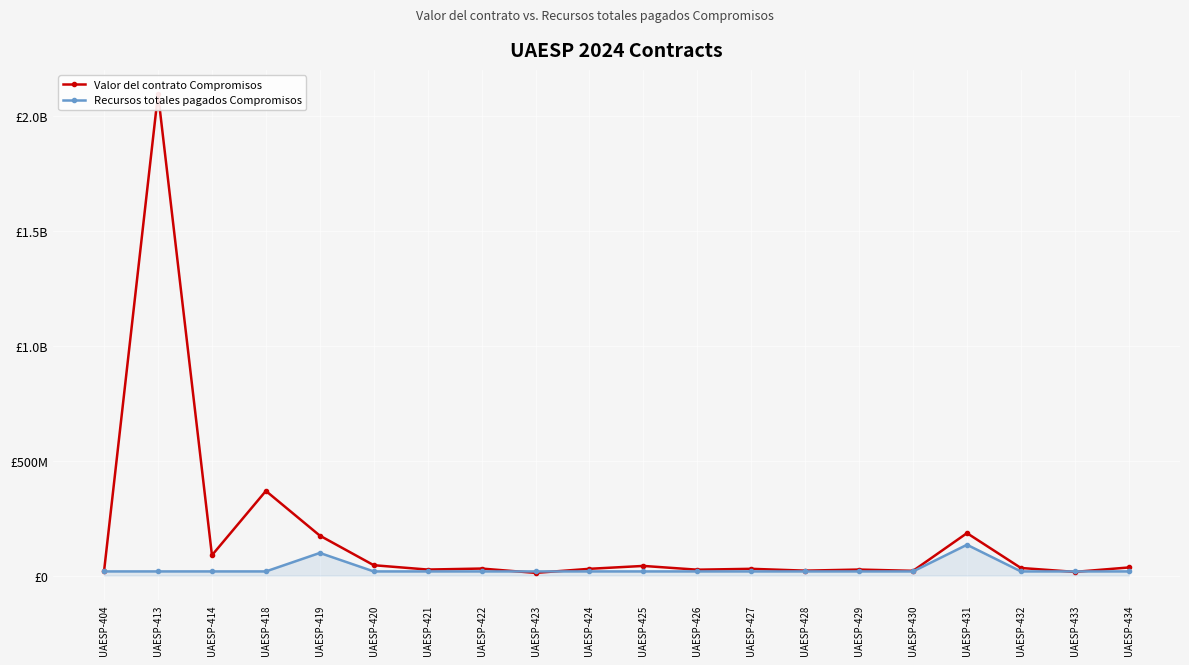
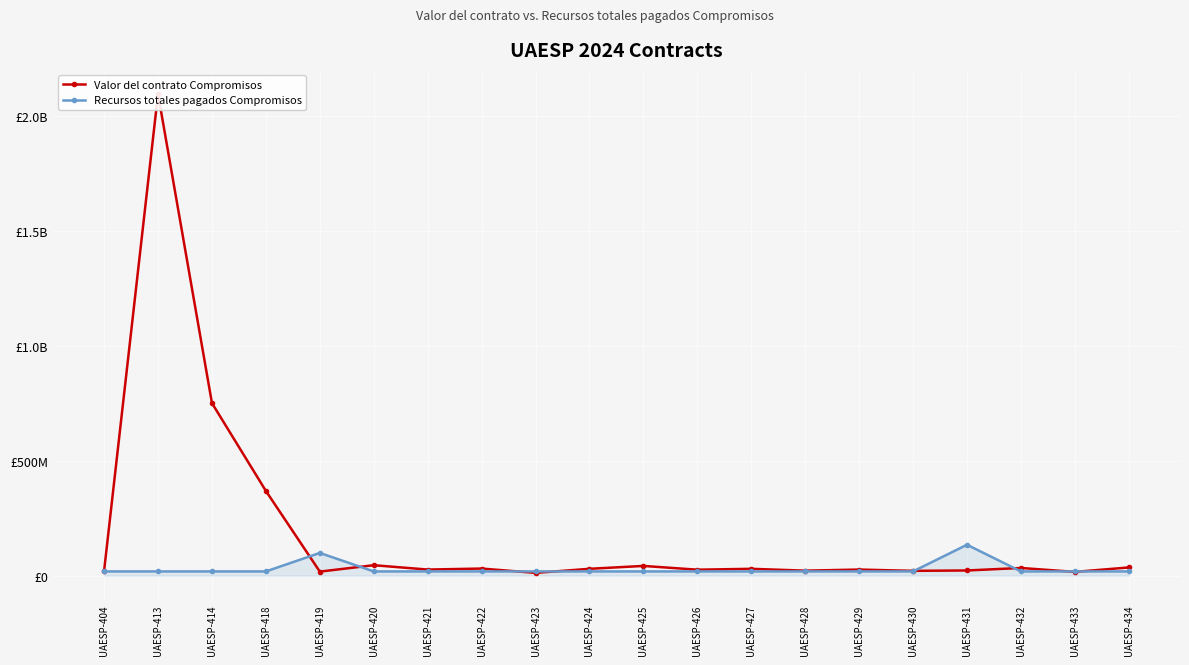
Valor del contrato Compromisos, UAESP-414: £90000000 -> £750000000
Valor del contrato Compromisos, UAESP-419: £170000000 -> £20000000
Valor del contrato Compromisos, UAESP-431: £180000000 -> £20000000
